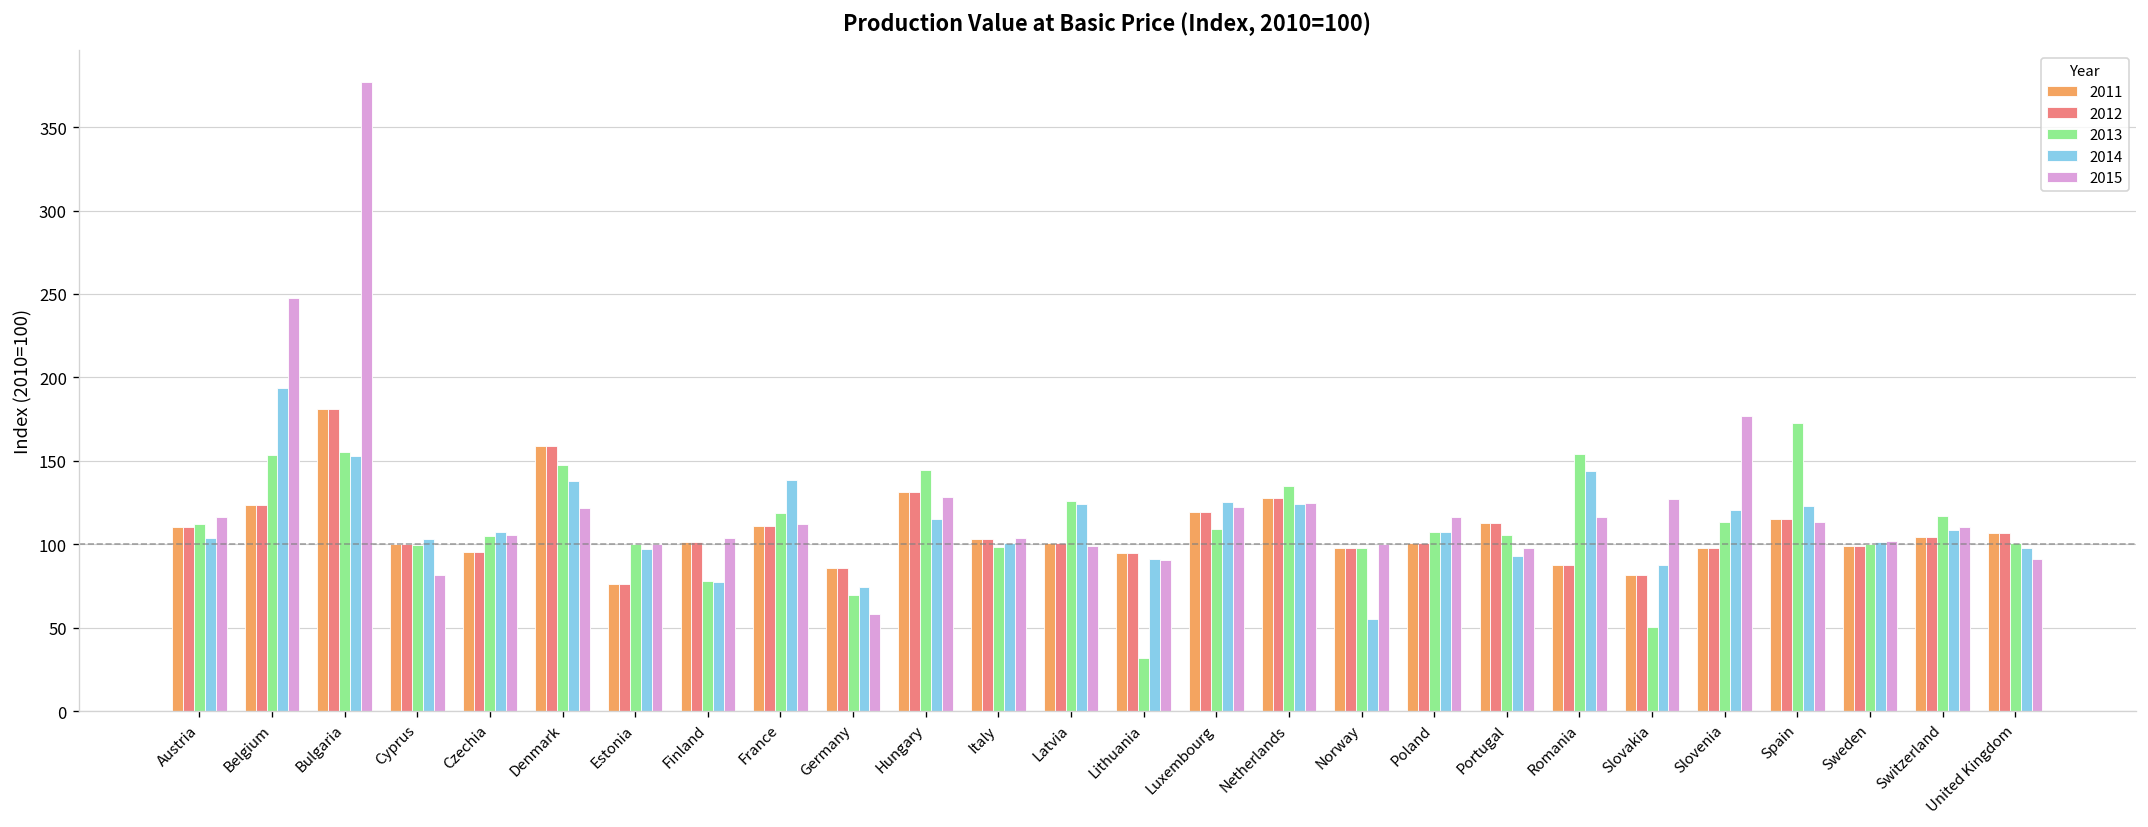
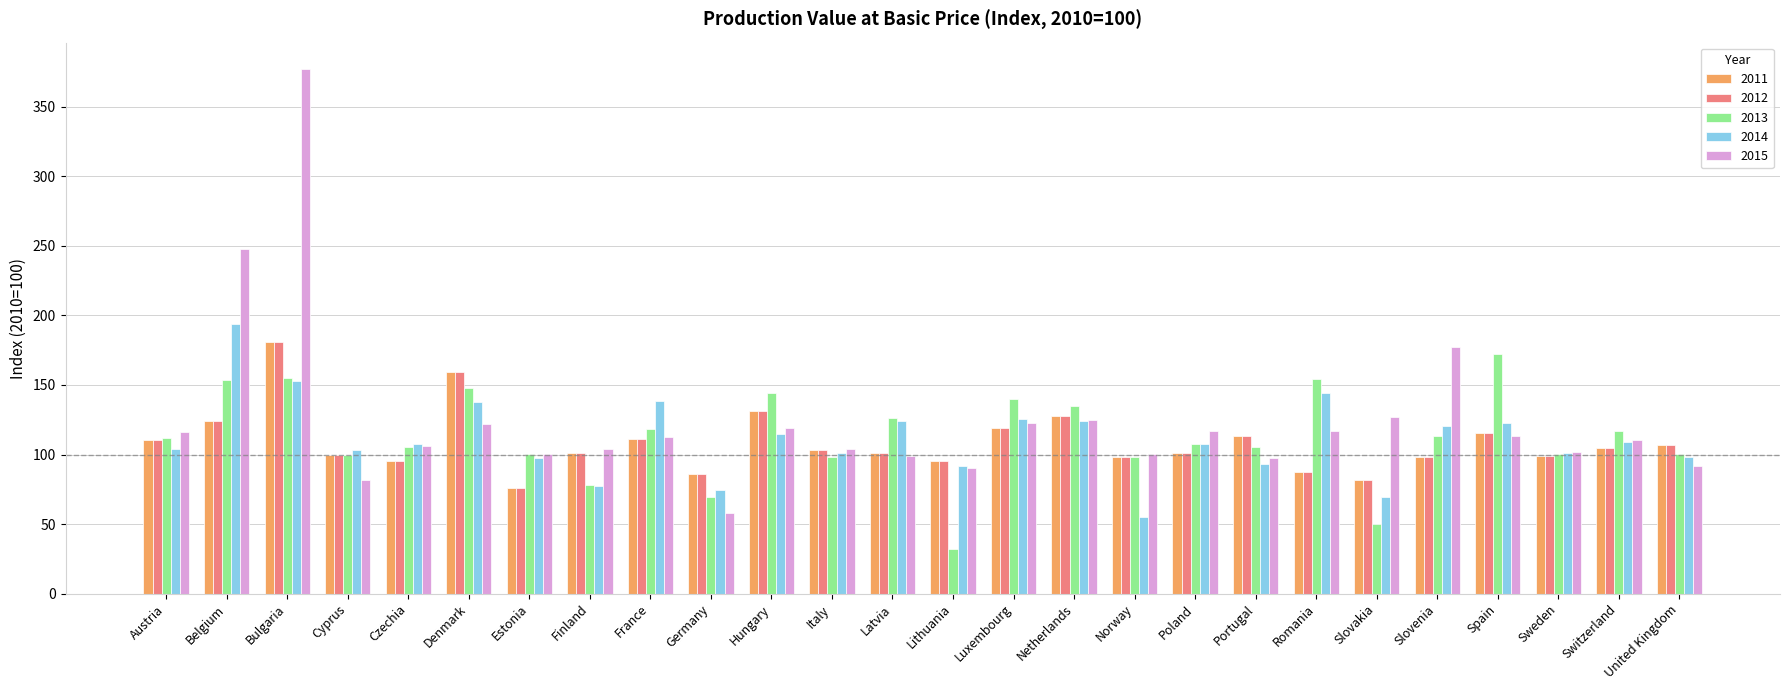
2015, Hungary: 128 -> 119
2013, Luxembourg: 109 -> 140
2014, Slovakia: 88 -> 70
